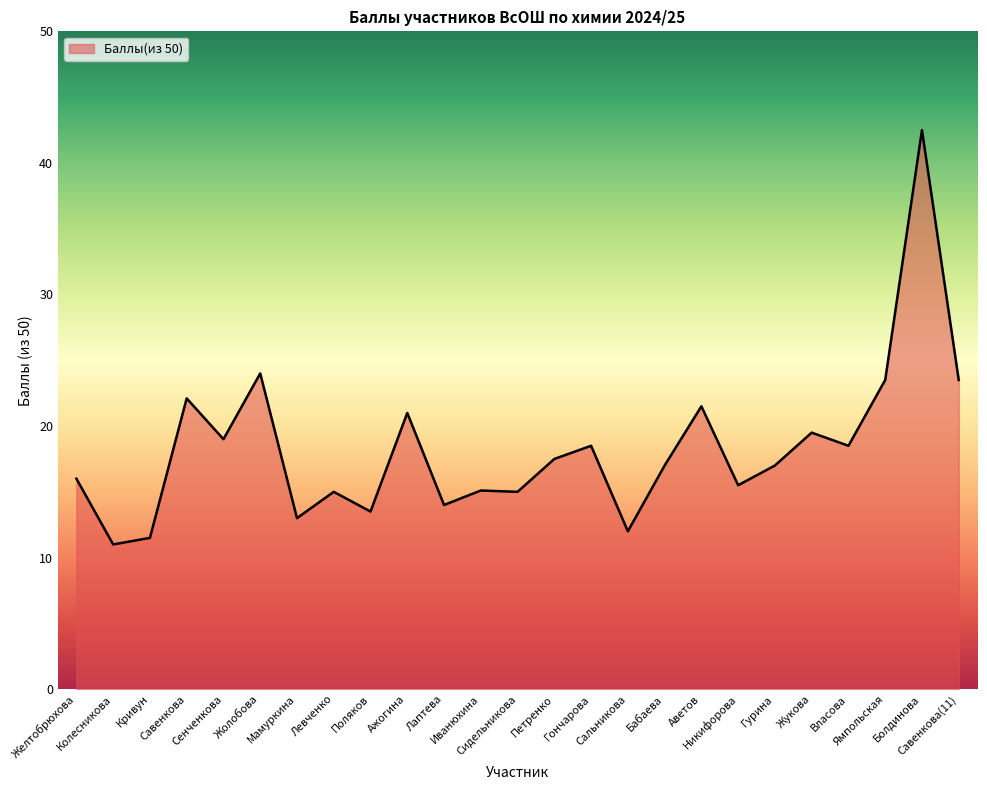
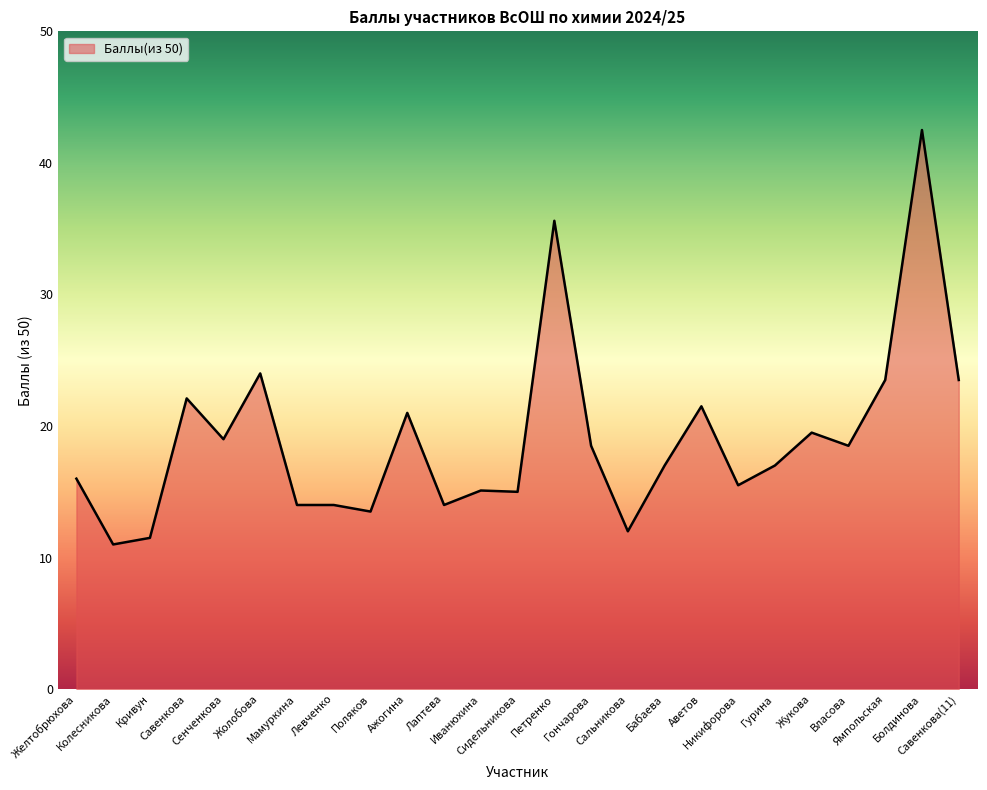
Мамуркина: 13 -> 14
Левченко: 15 -> 14
Петренко: 17.5 -> 35.6
